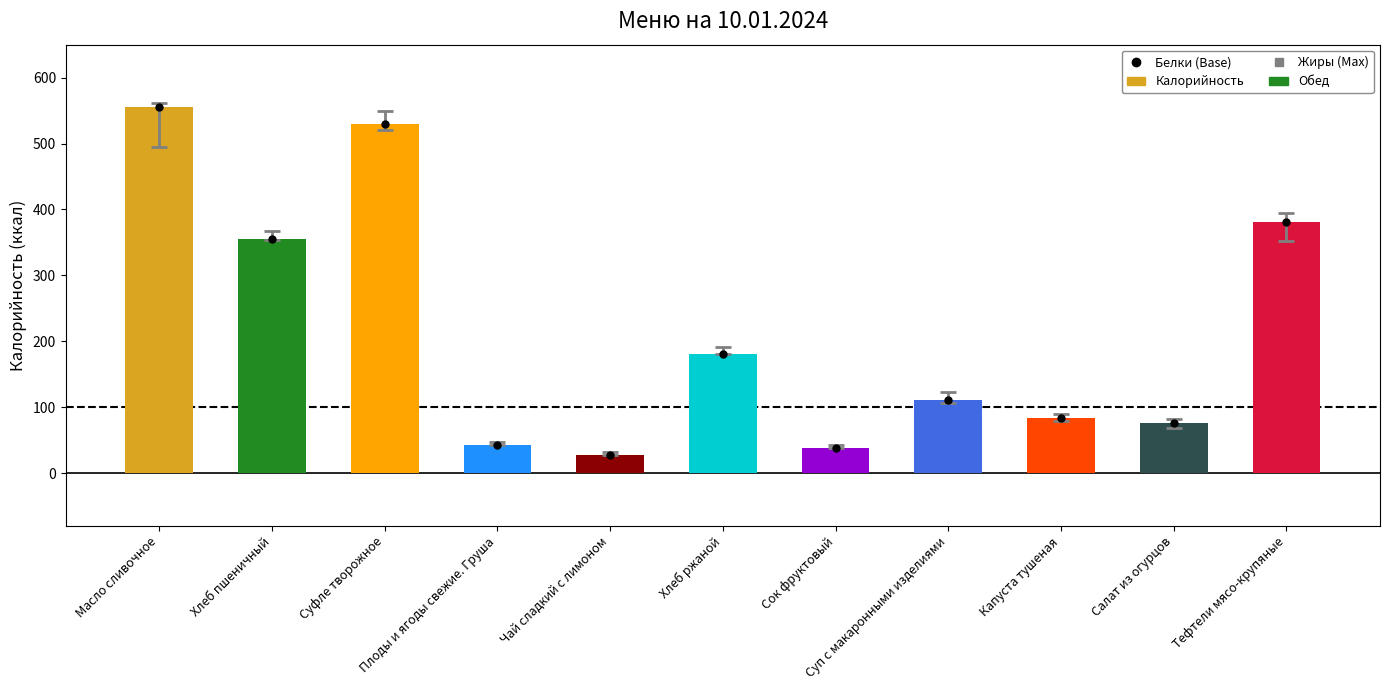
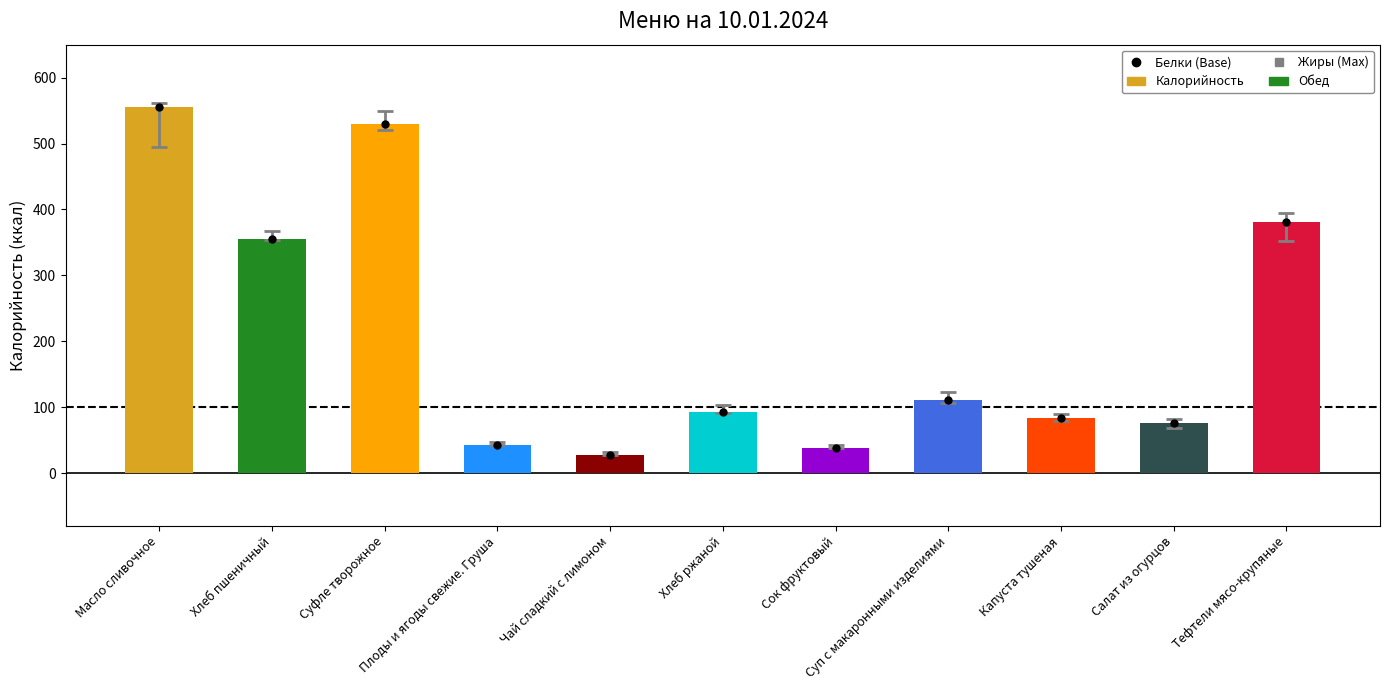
Калорийность, Хлеб ржаной: 180 -> 90
